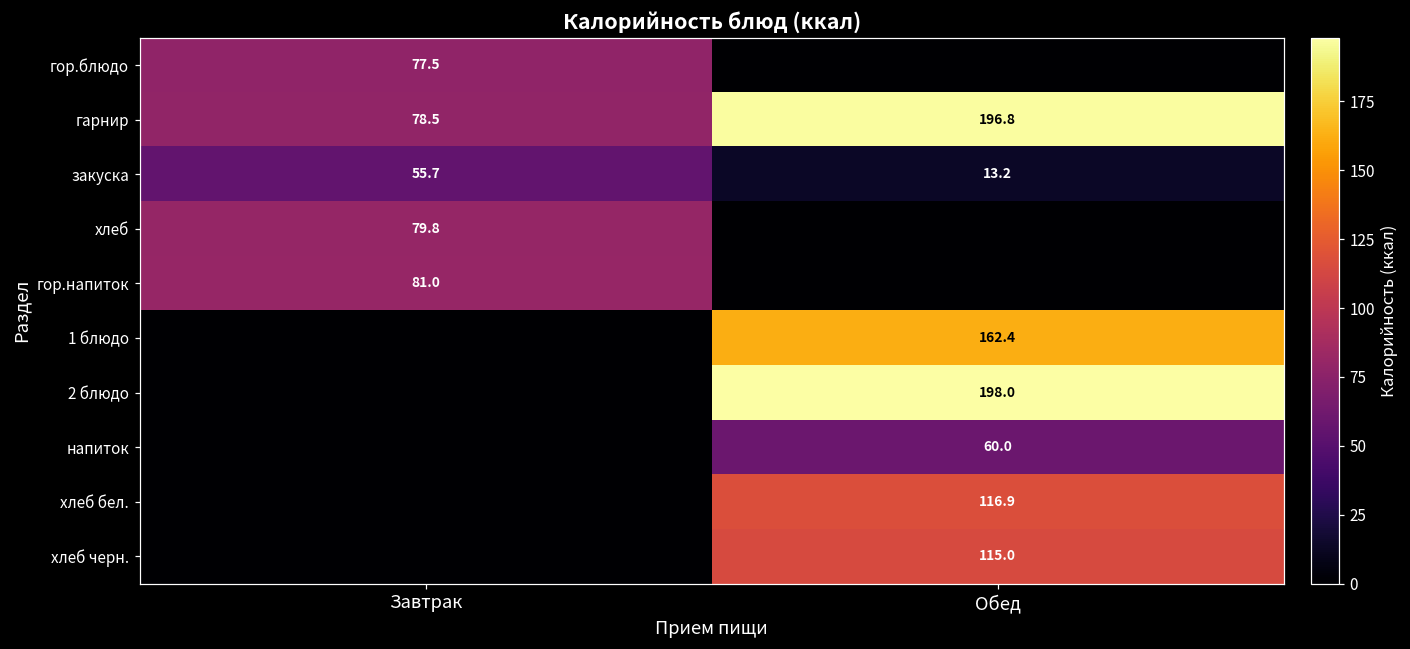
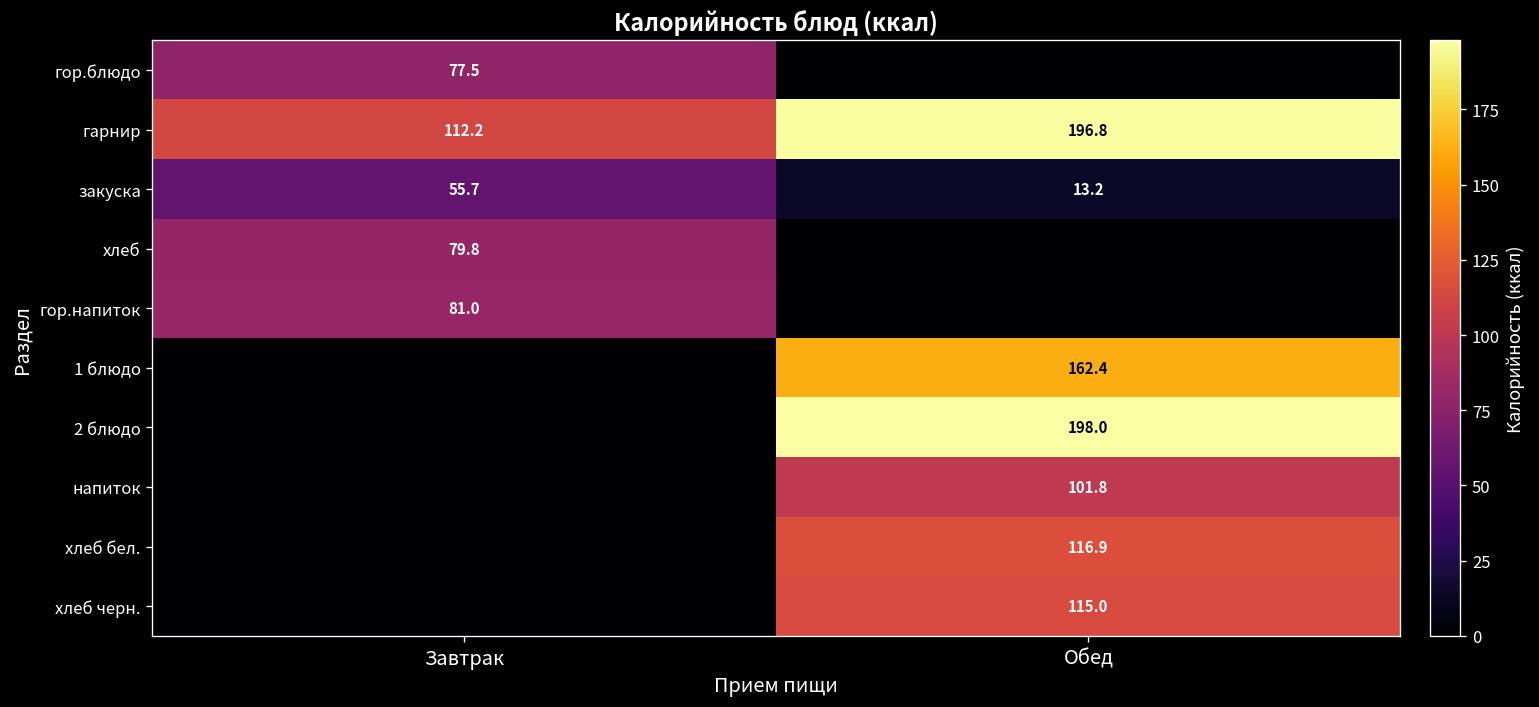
гарнир, Завтрак: 78.5 -> 112.2
напиток, Обед: 60.0 -> 101.8
